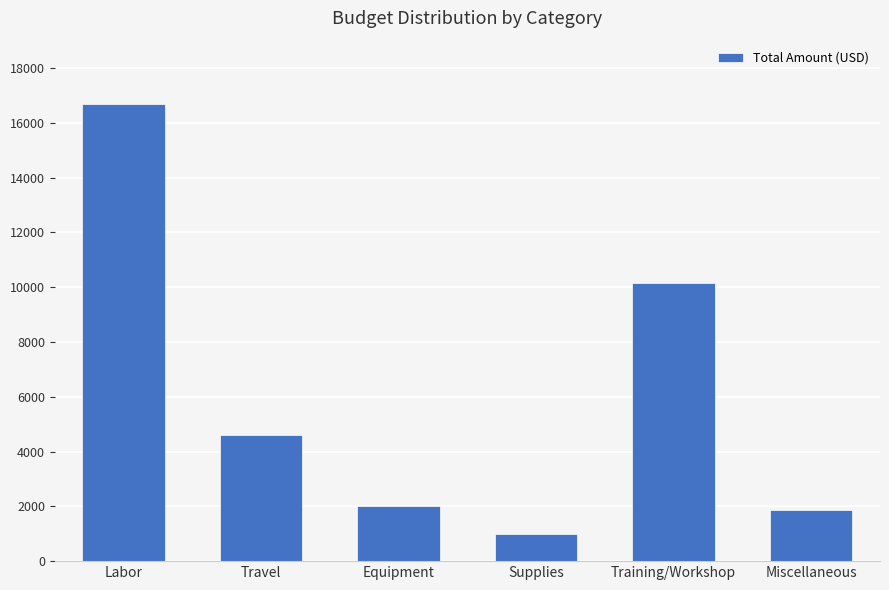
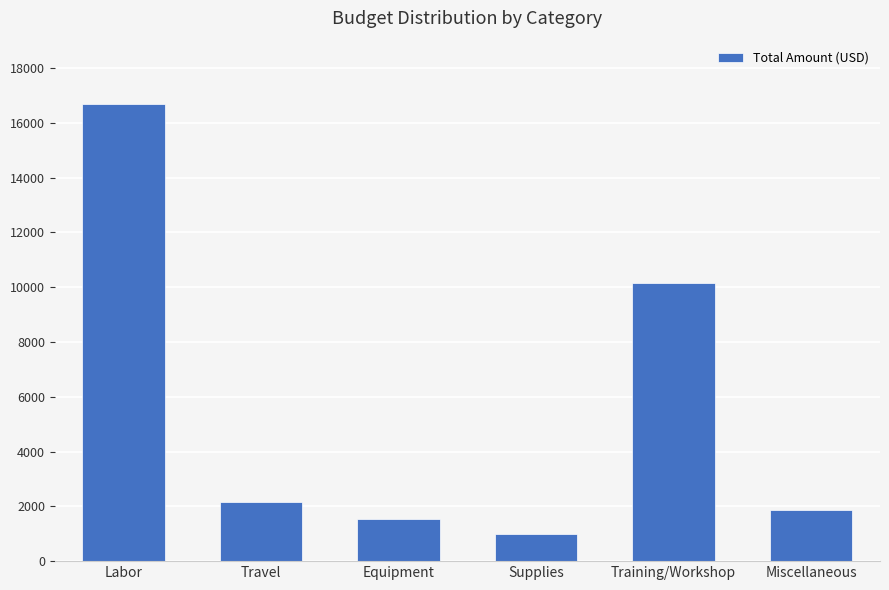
Travel: 4600 -> 2200
Equipment: 2000 -> 1500
